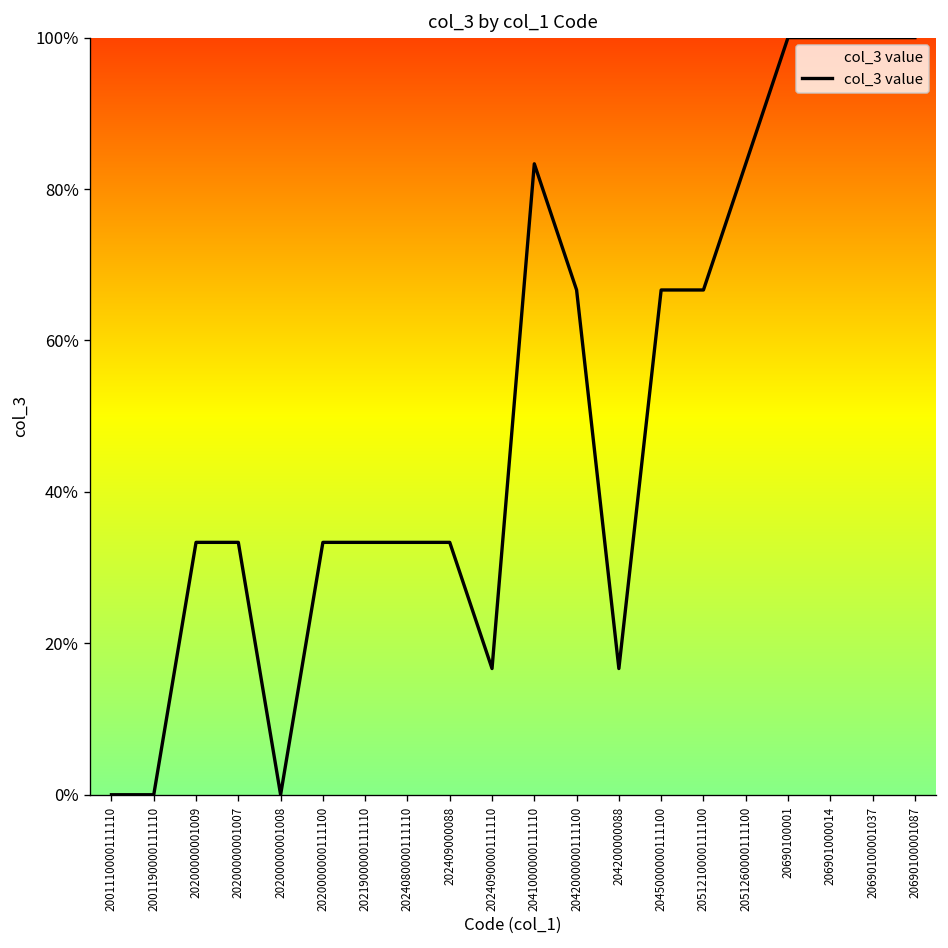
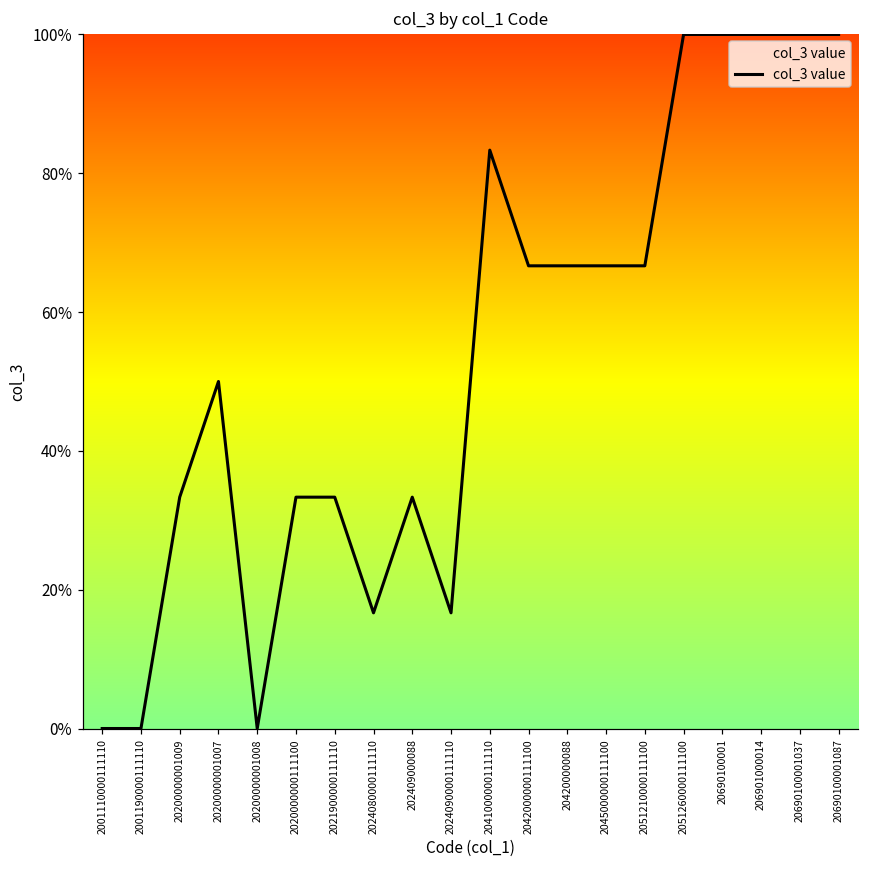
20200000001007: 33% -> 50%
2024080000111110: 33% -> 17%
204200000088: 17% -> 67%
2051260000111100: 83% -> 100%
